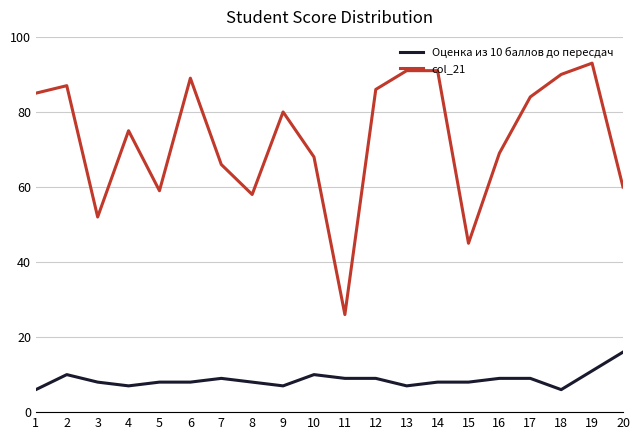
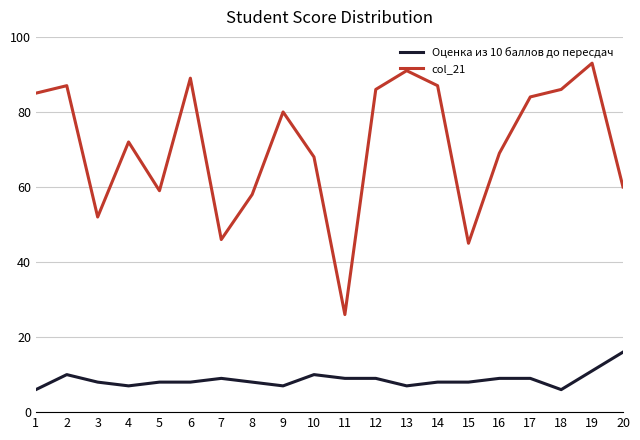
col_21, 4: 75 -> 72
col_21, 7: 66 -> 46
col_21, 14: 91 -> 87
col_21, 18: 90 -> 86
